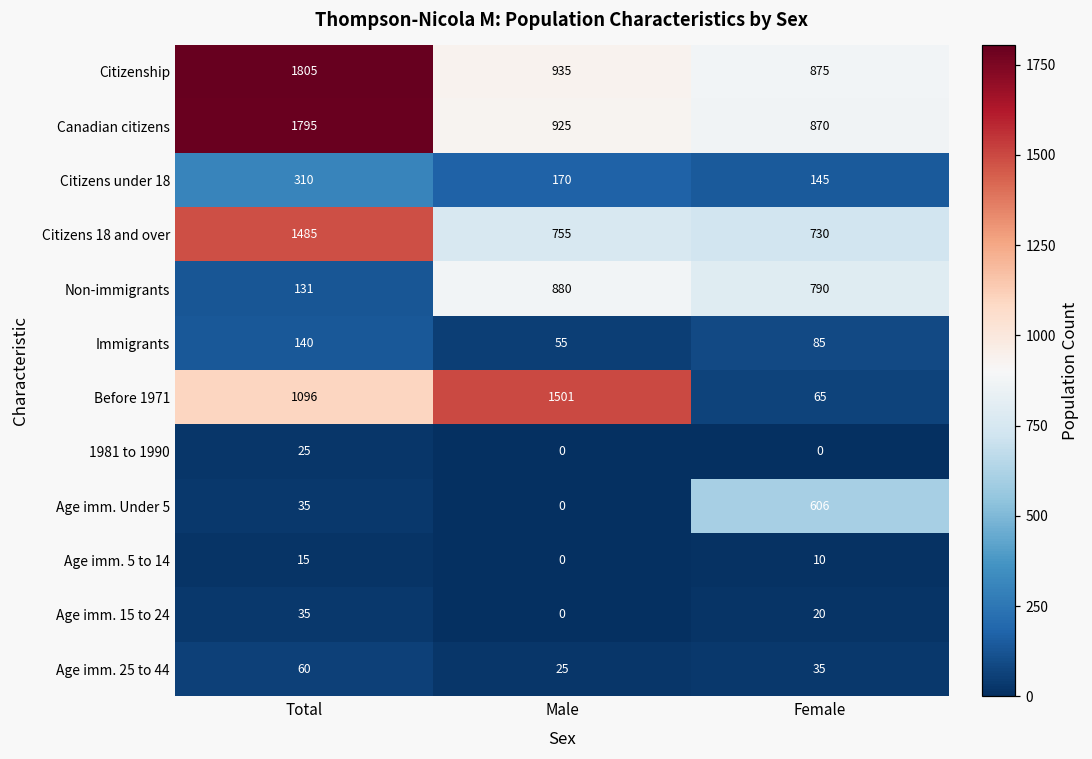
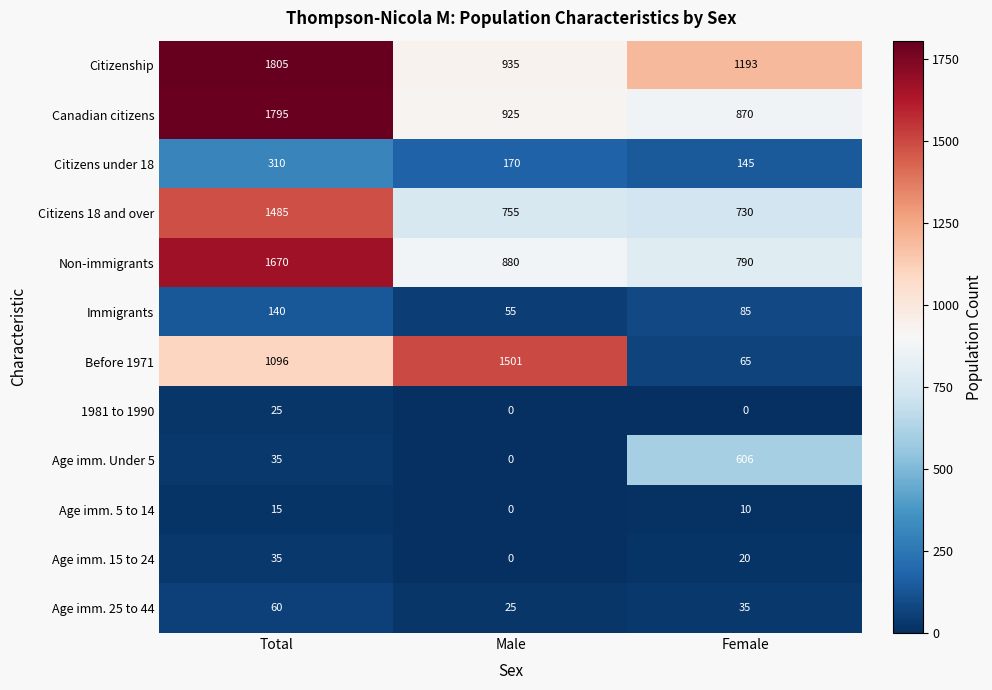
Citizenship, Female: 875 -> 1193
Non-immigrants, Total: 131 -> 1670
